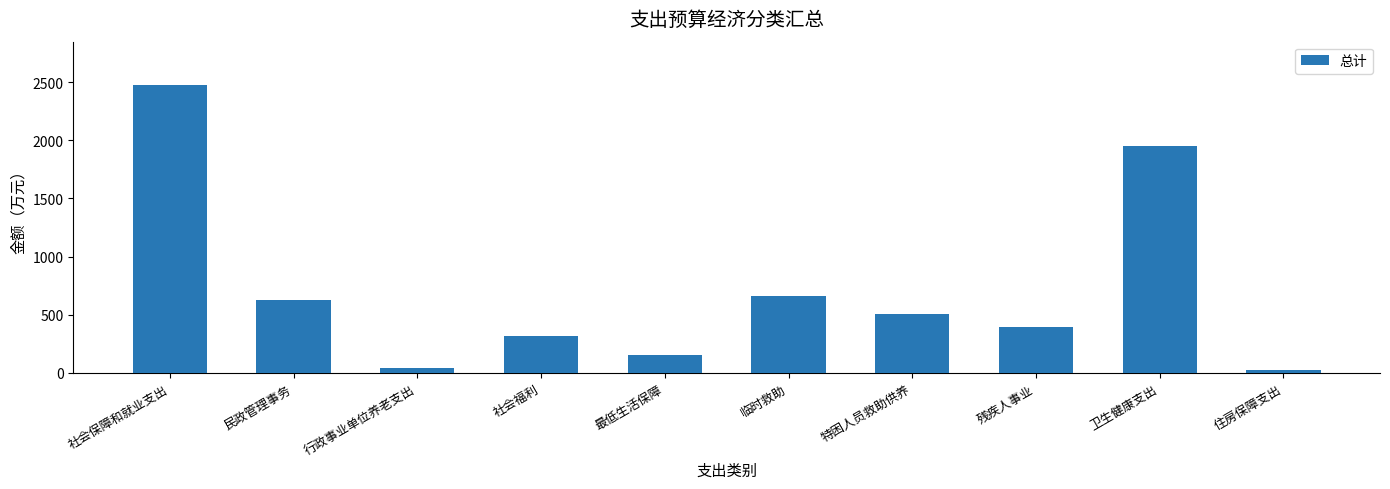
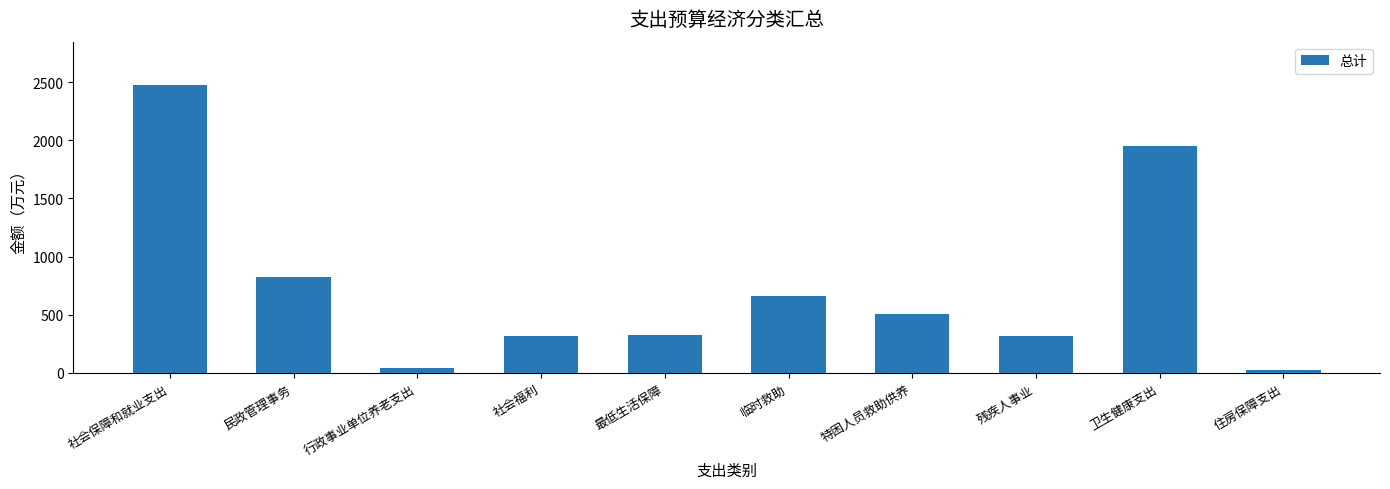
民政管理事务: 620 -> 830
最低生活保障: 150 -> 330
残疾人事业: 390 -> 310
